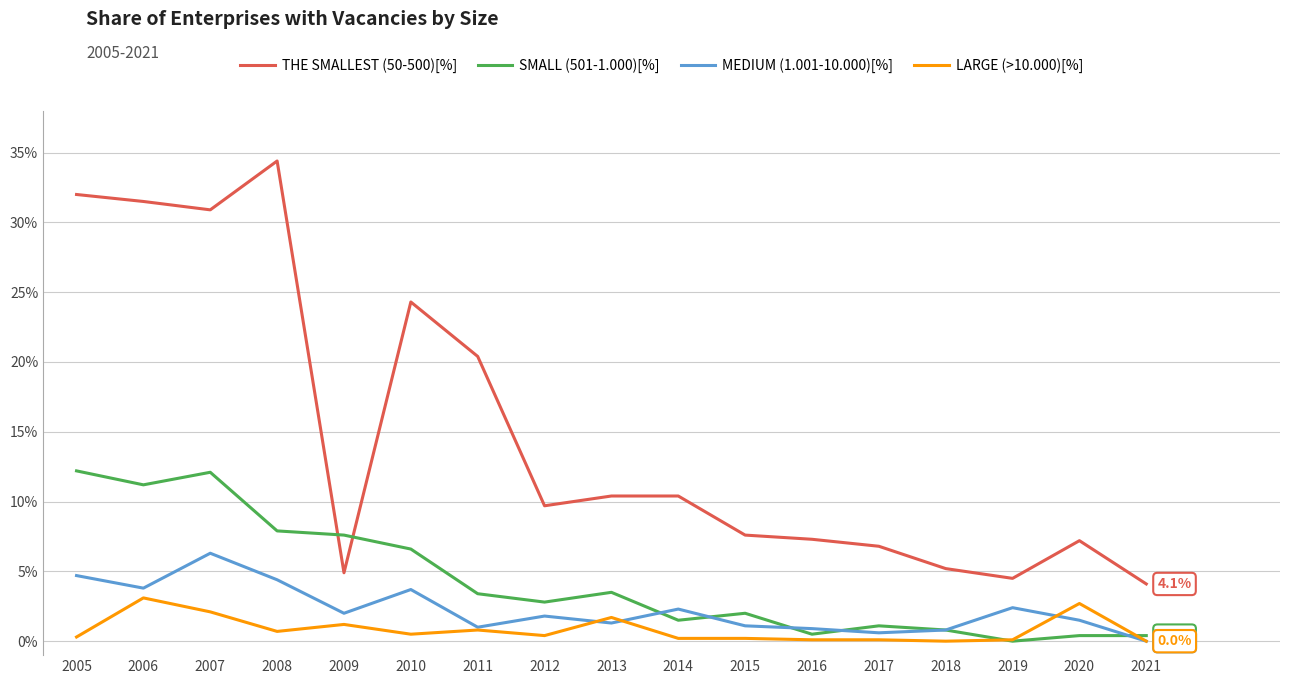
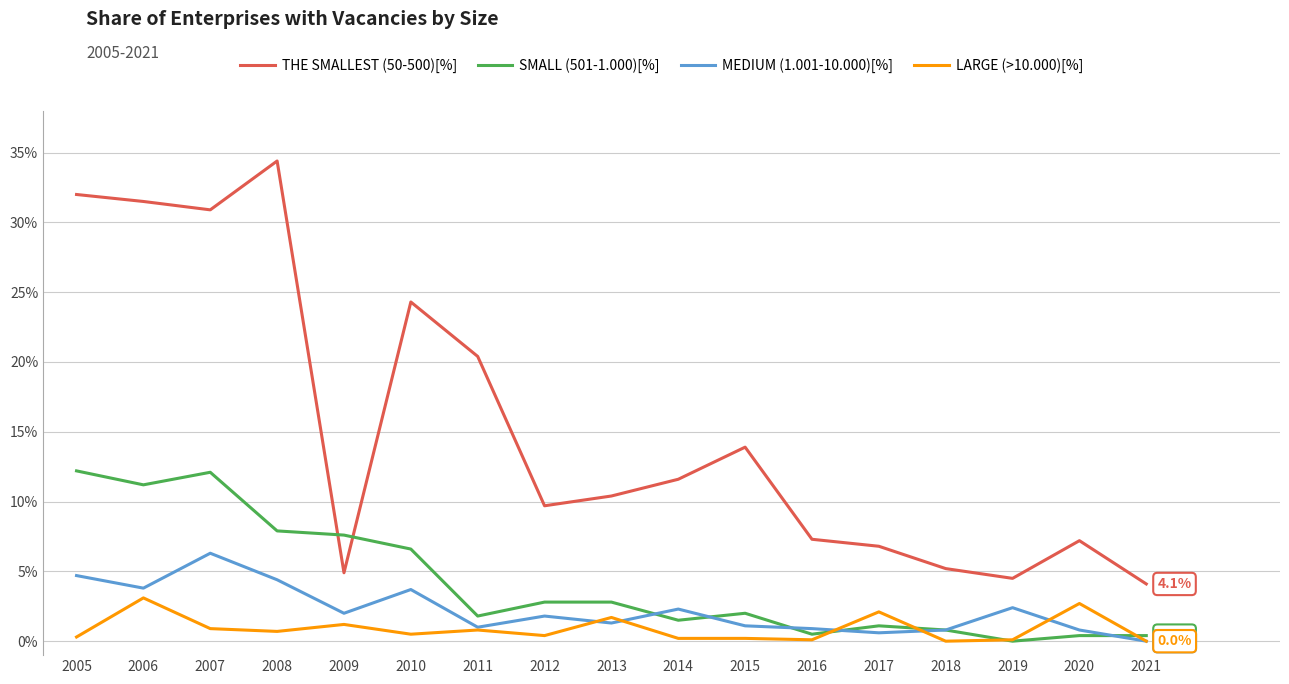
LARGE (>10.000)[%], 2007: 2.1% -> 0.9%
SMALL (501-1.000)[%], 2011: 3.4% -> 1.8%
SMALL (501-1.000)[%], 2013: 3.5% -> 2.8%
THE SMALLEST (50-500)[%], 2014: 10.4% -> 11.6%
THE SMALLEST (50-500)[%], 2015: 7.6% -> 13.9%
LARGE (>10.000)[%], 2017: 0.1% -> 2.1%
MEDIUM (1.001-10.000)[%], 2020: 1.5% -> 0.8%
